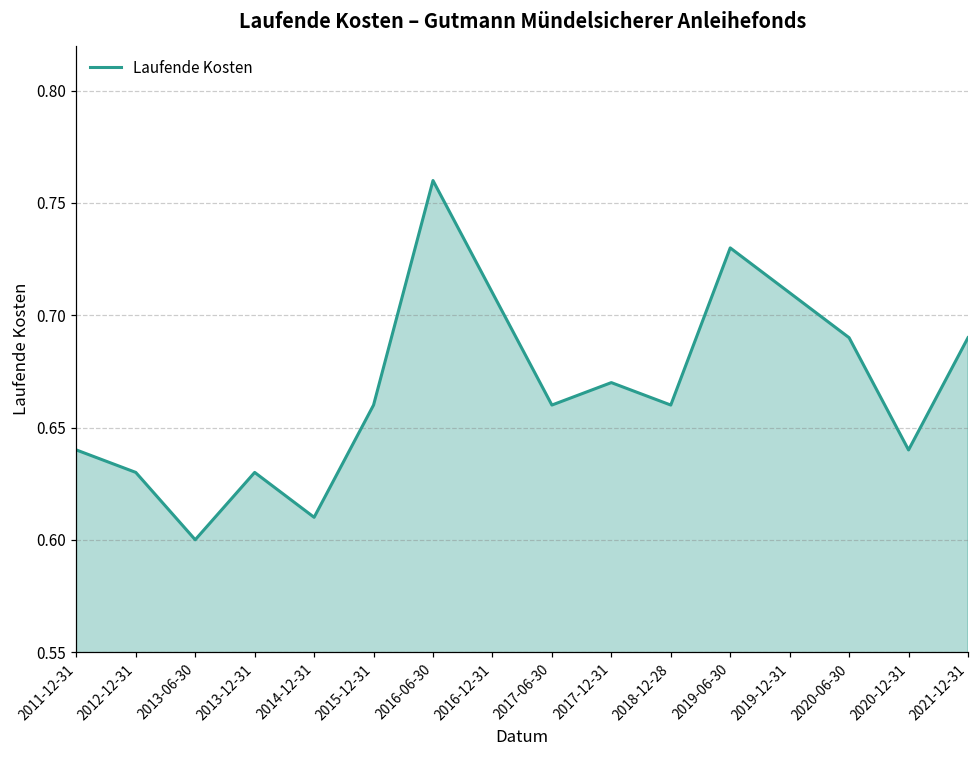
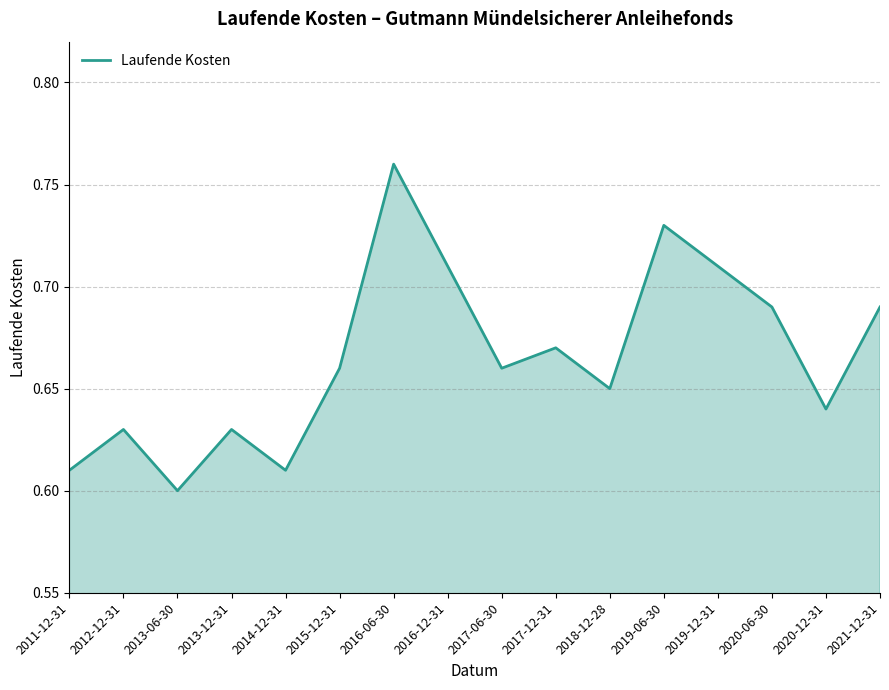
2011-12-31: 0.64 -> 0.61
2018-12-28: 0.66 -> 0.65
